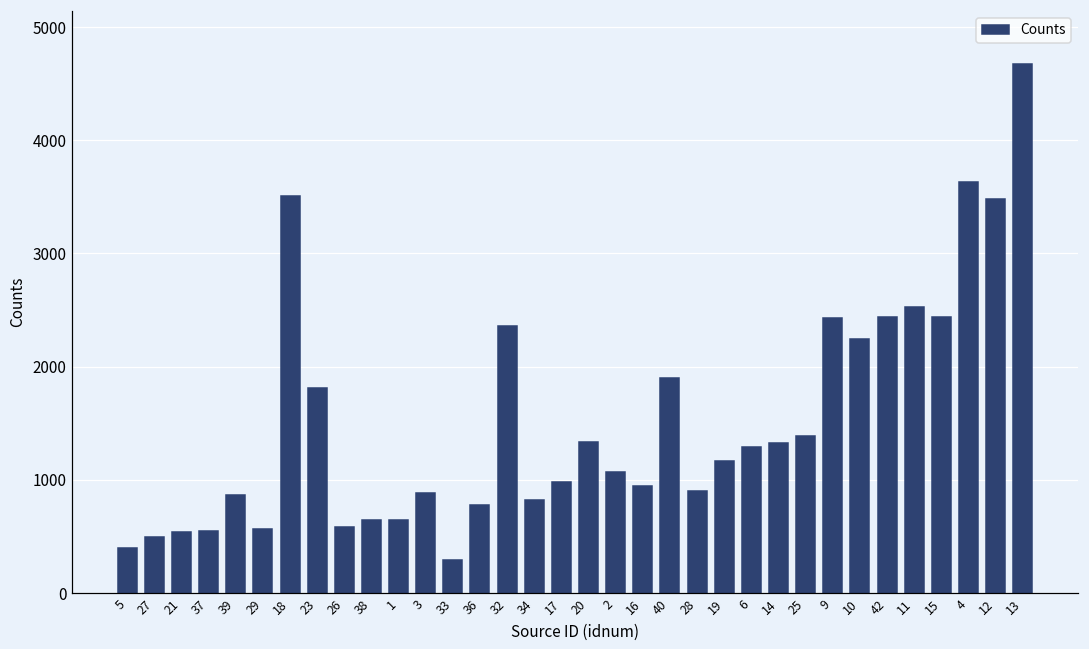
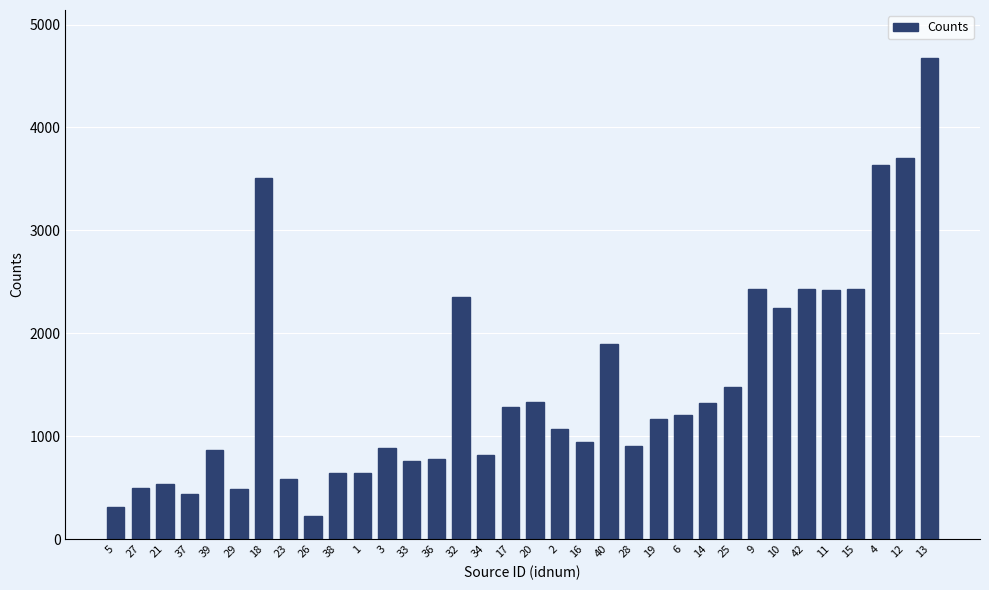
5: 400 -> 310
37: 550 -> 440
29: 570 -> 490
23: 1810 -> 590
26: 590 -> 220
33: 290 -> 760
17: 980 -> 1280
6: 1290 -> 1210
25: 1380 -> 1480
11: 2530 -> 2420
12: 3480 -> 3700
